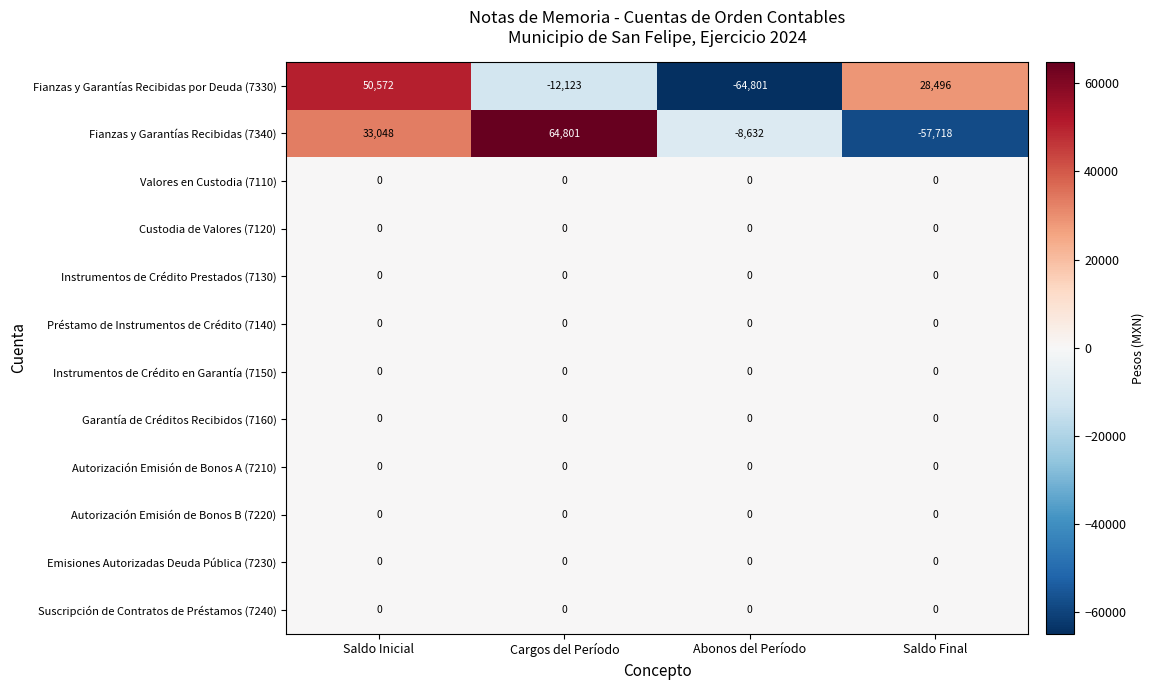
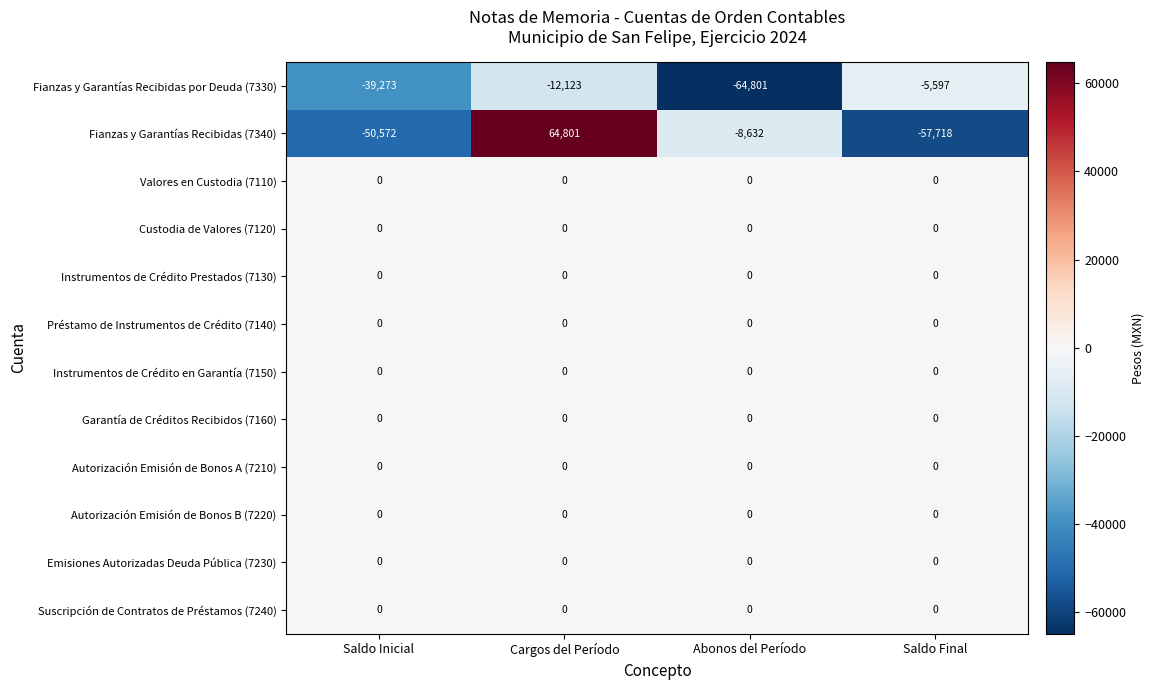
Fianzas y Garantías Recibidas por Deuda (7330), Saldo Inicial: 50,572 -> -39,273
Fianzas y Garantías Recibidas por Deuda (7330), Saldo Final: 28,496 -> -5,597
Fianzas y Garantías Recibidas (7340), Saldo Inicial: 33,048 -> -50,572
